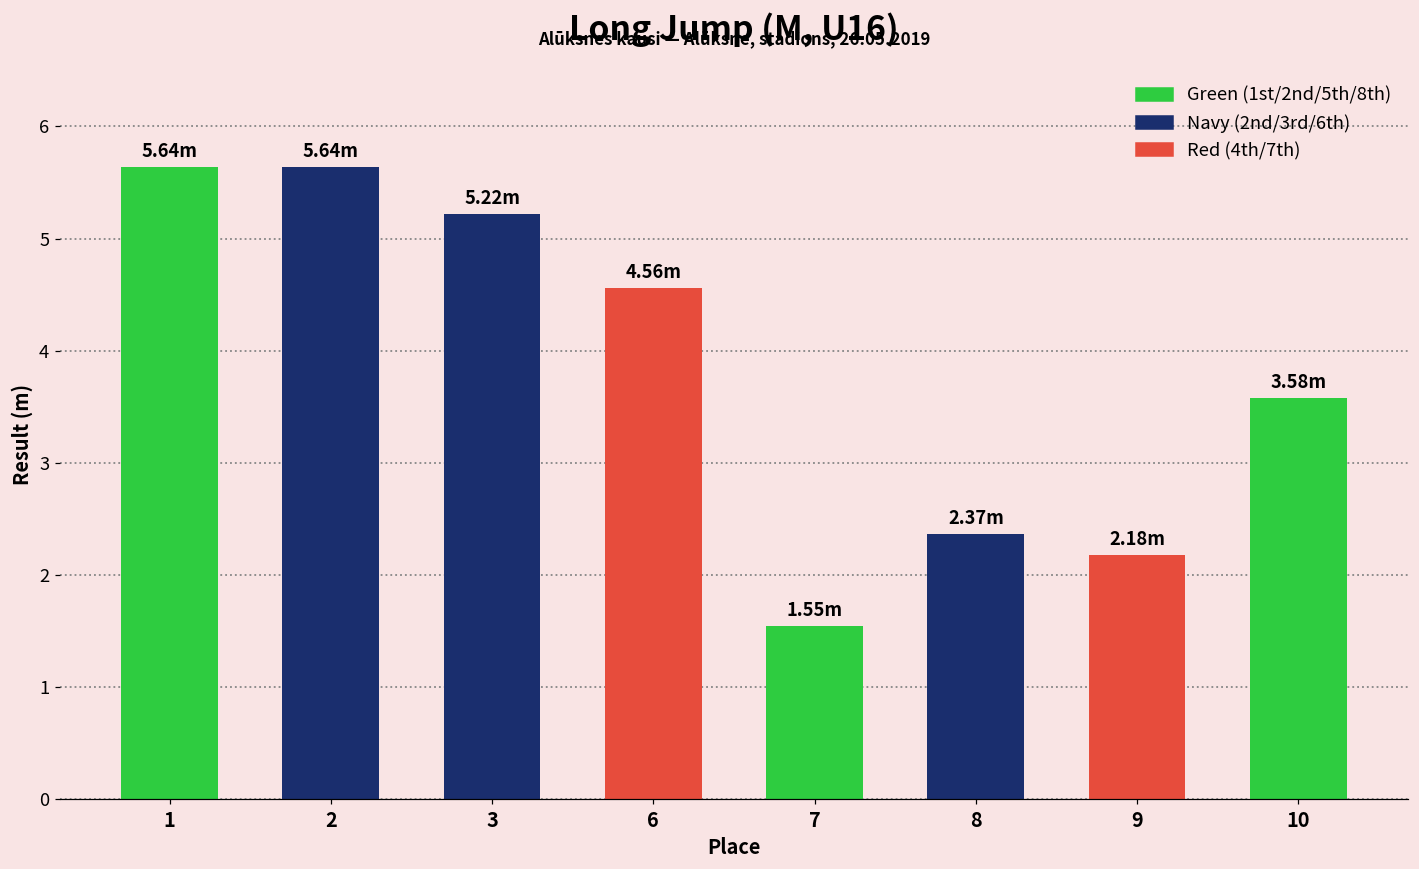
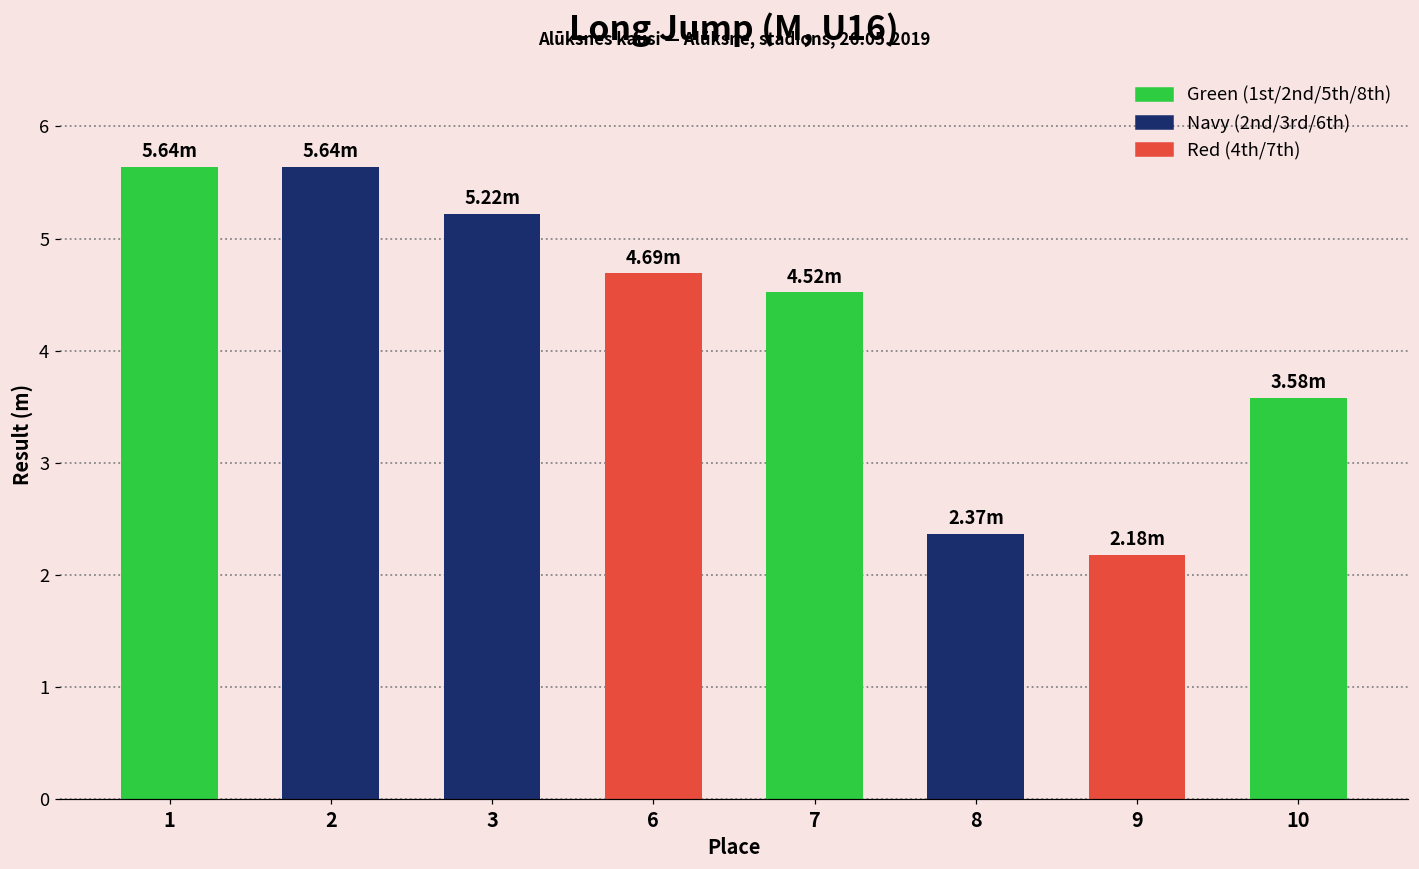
6: 4.56m -> 4.69m
7: 1.55m -> 4.52m
